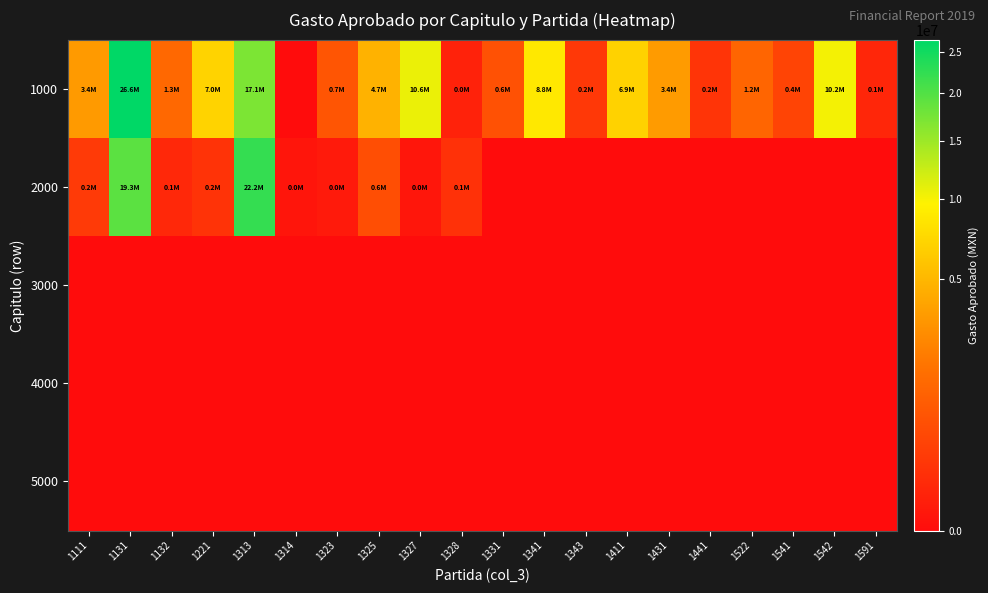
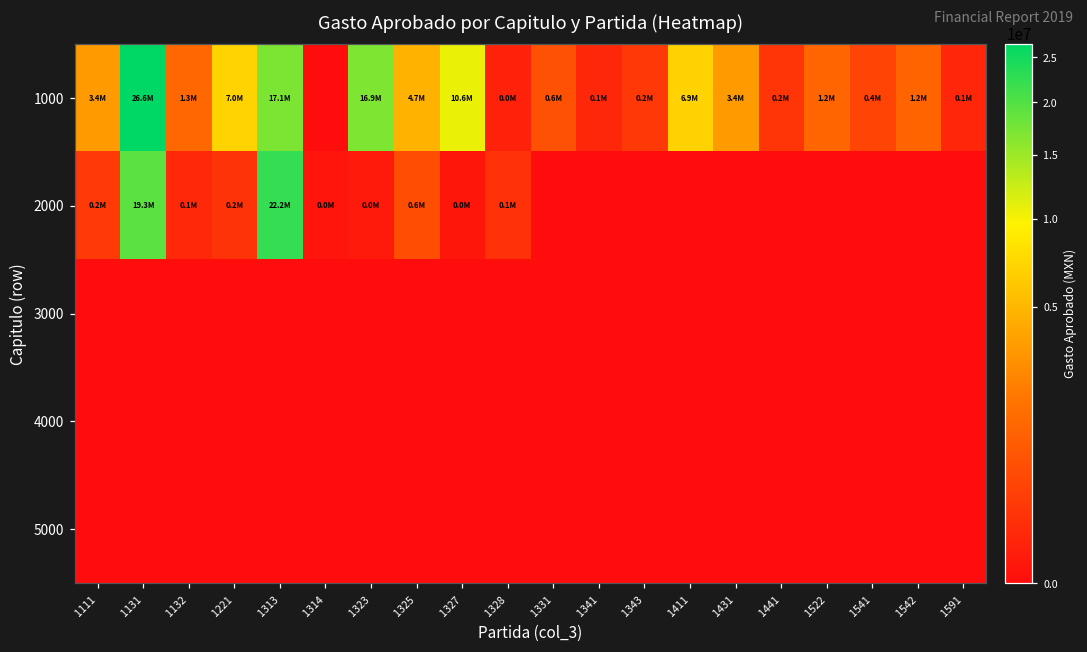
1000, 1323: 0.7M -> 16.9M
1000, 1341: 8.8M -> 0.1M
1000, 1542: 10.2M -> 1.2M
